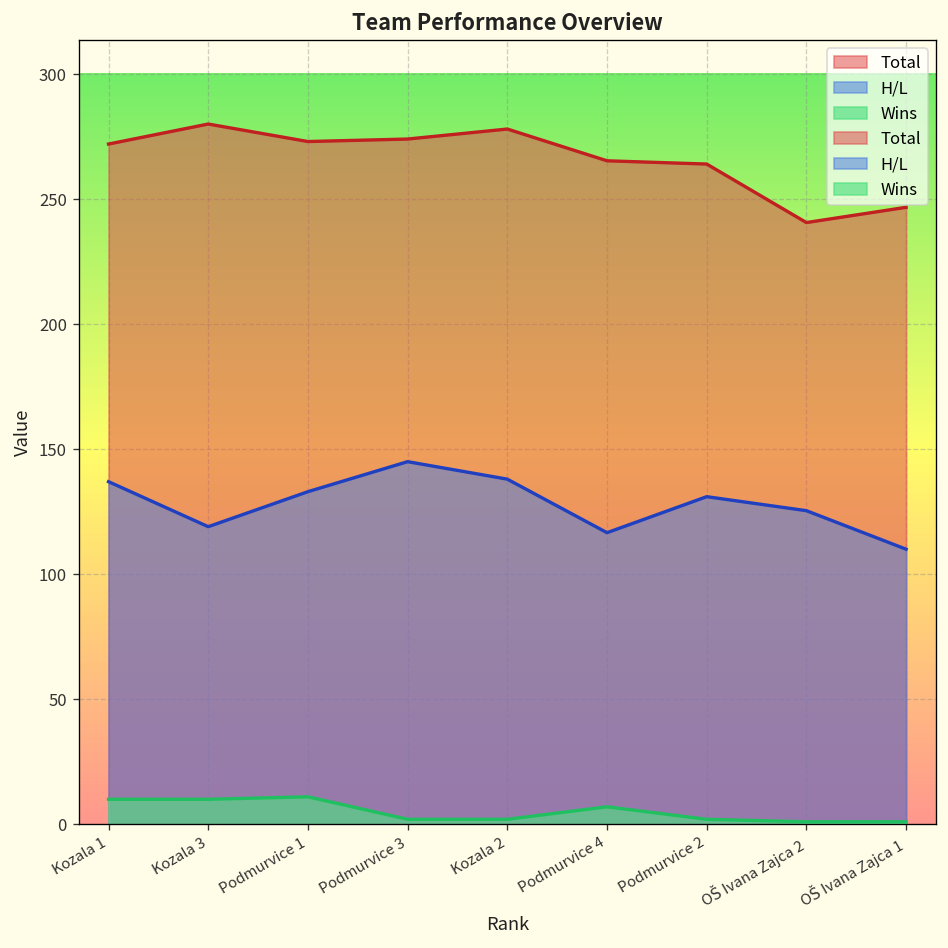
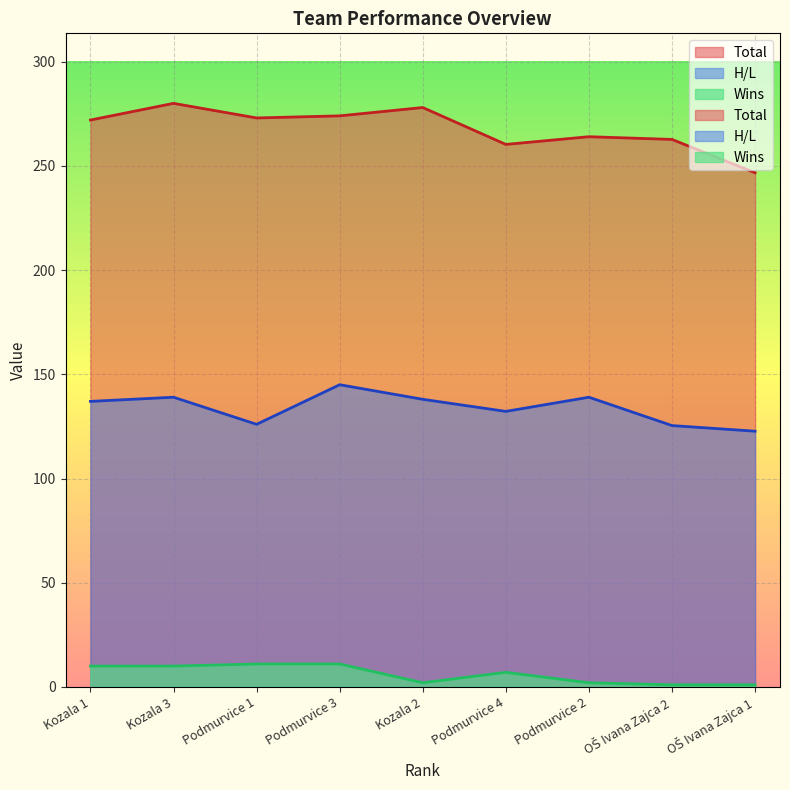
H/L, Kozala 3: 119 -> 139
H/L, Podmurvice 1: 133 -> 126
Wins, Podmurvice 3: 2 -> 11
Total, Podmurvice 4: 265 -> 260
H/L, Podmurvice 4: 117 -> 132
H/L, Podmurvice 2: 131 -> 139
Total, OŠ Ivana Zajca 2: 241 -> 263
H/L, OŠ Ivana Zajca 1: 110 -> 123
